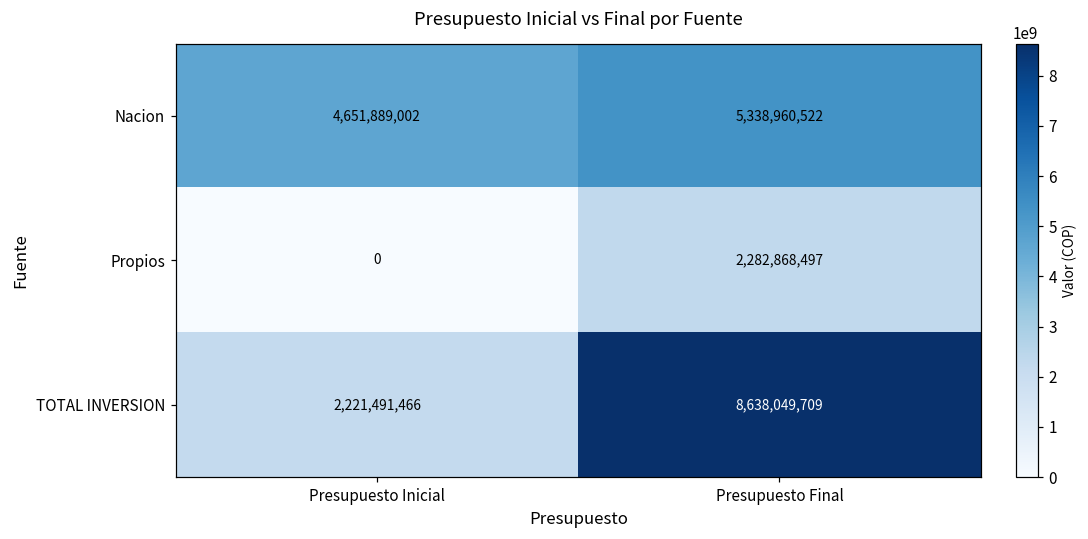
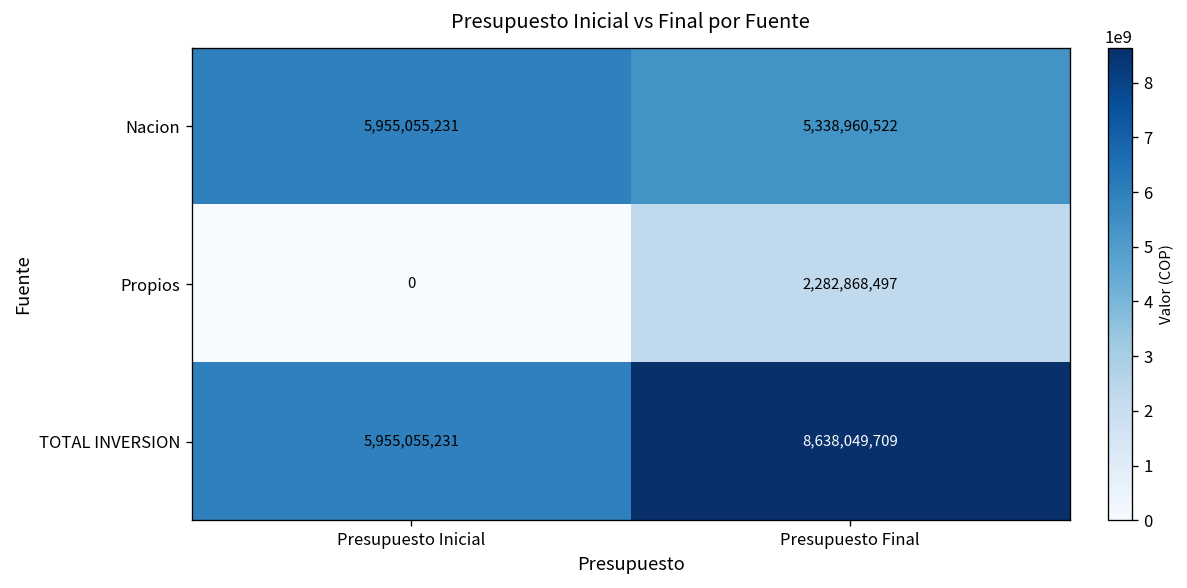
Nacion, Presupuesto Inicial: 4,651,889,002 -> 5,955,055,231
TOTAL INVERSION, Presupuesto Inicial: 2,221,491,466 -> 5,955,055,231
